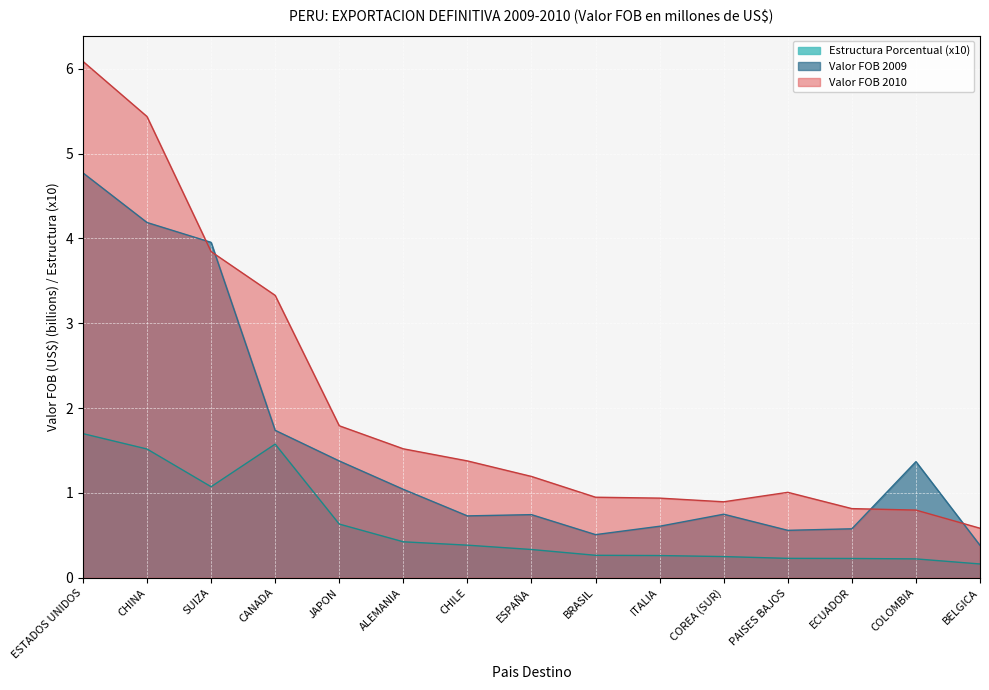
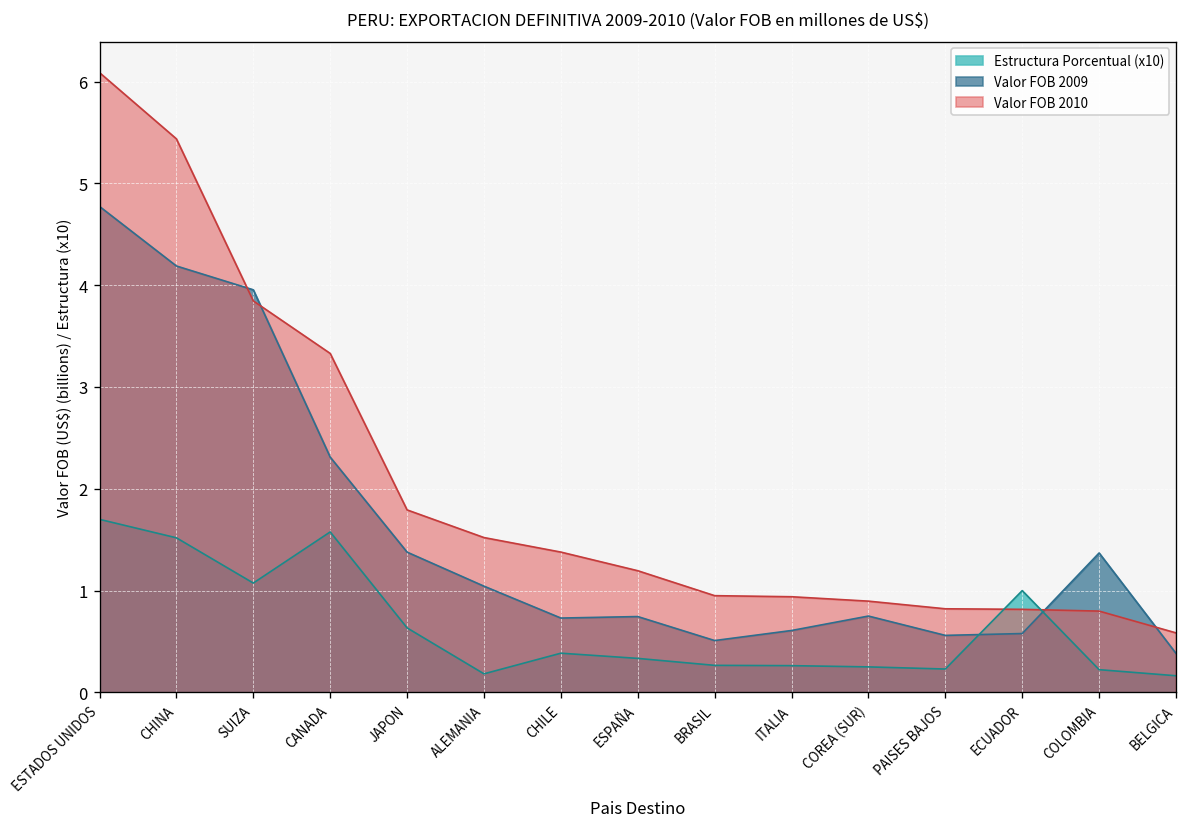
Valor FOB 2009, CANADA: 1.7 -> 2.3
Estructura Porcentual (x10), ALEMANIA: 0.4 -> 0.2
Valor FOB 2010, PAISES BAJOS: 1.0 -> 0.8
Estructura Porcentual (x10), ECUADOR: 0.2 -> 1.0
